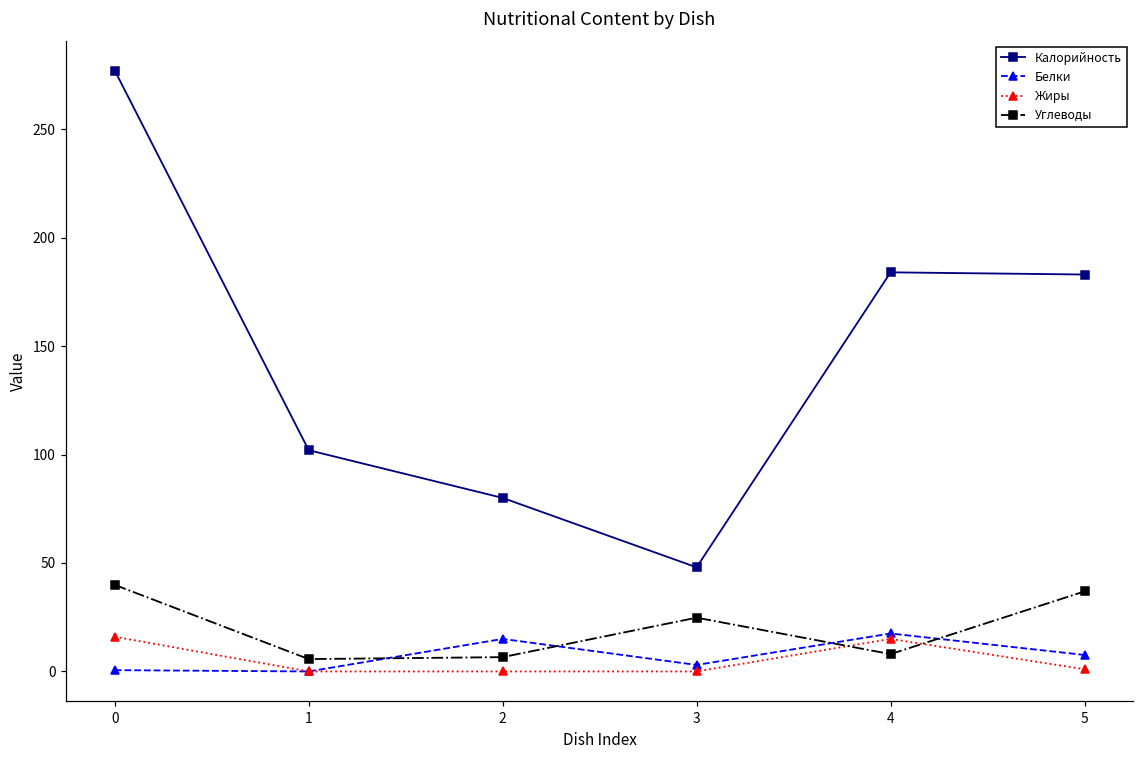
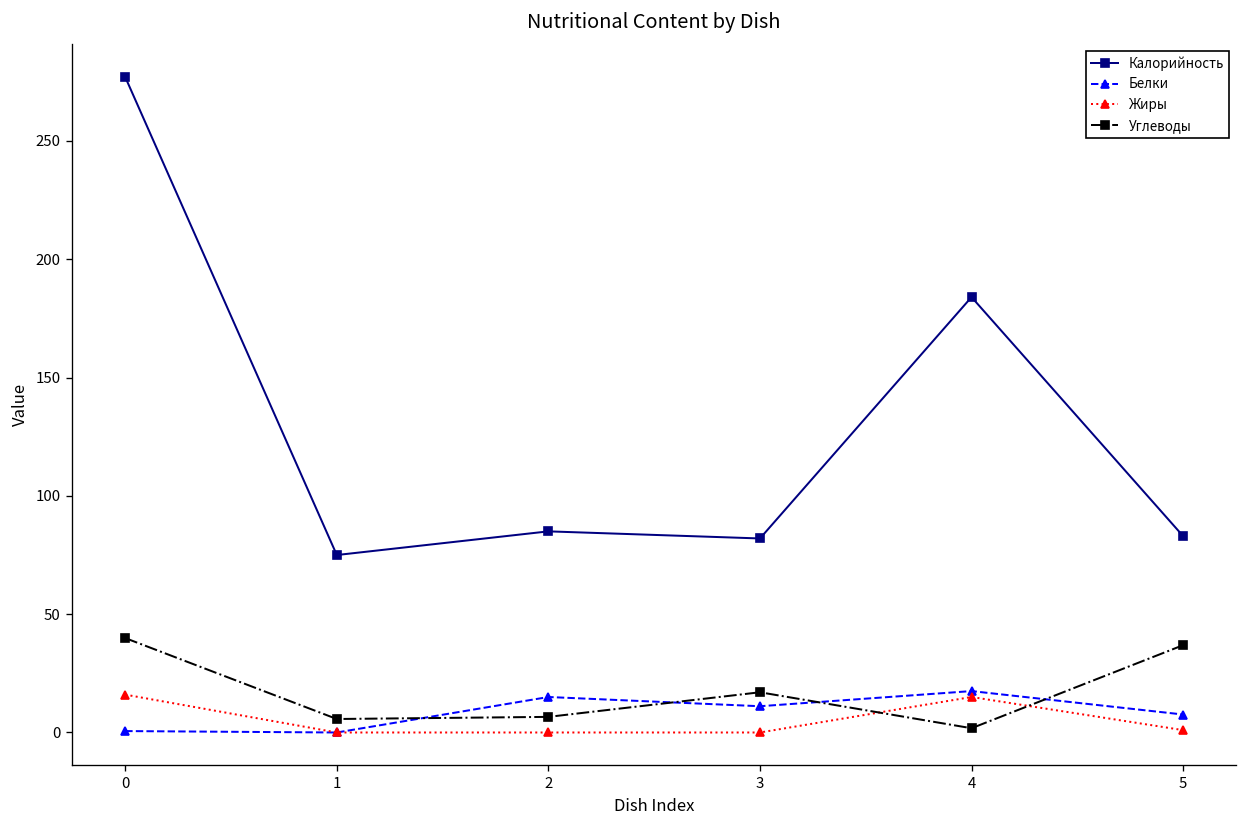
Калорийность, 1: 102 -> 75
Калорийность, 2: 80 -> 85
Калорийность, 3: 48 -> 82
Белки, 3: 3 -> 11
Углеводы, 3: 25 -> 17
Углеводы, 4: 8 -> 2
Калорийность, 5: 183 -> 83
